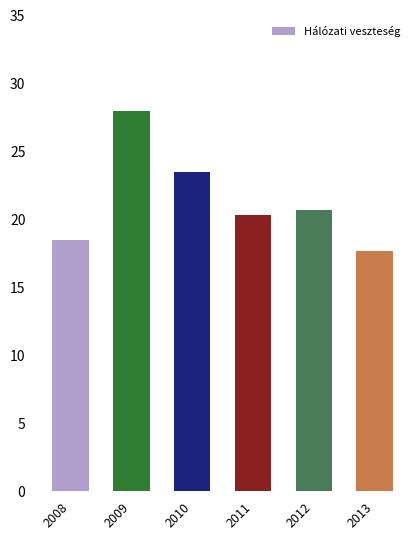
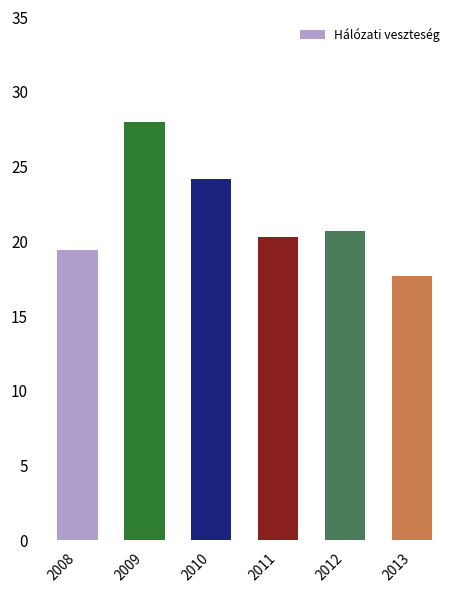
2008: 18.5 -> 19.4
2010: 23.5 -> 24.2
